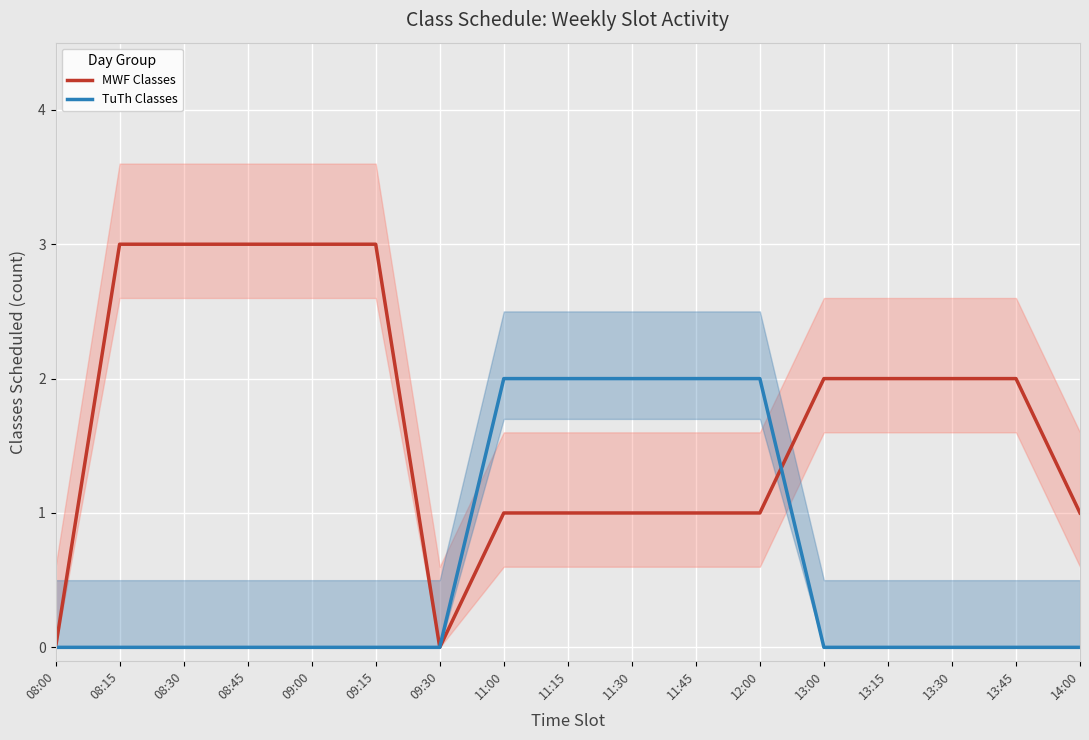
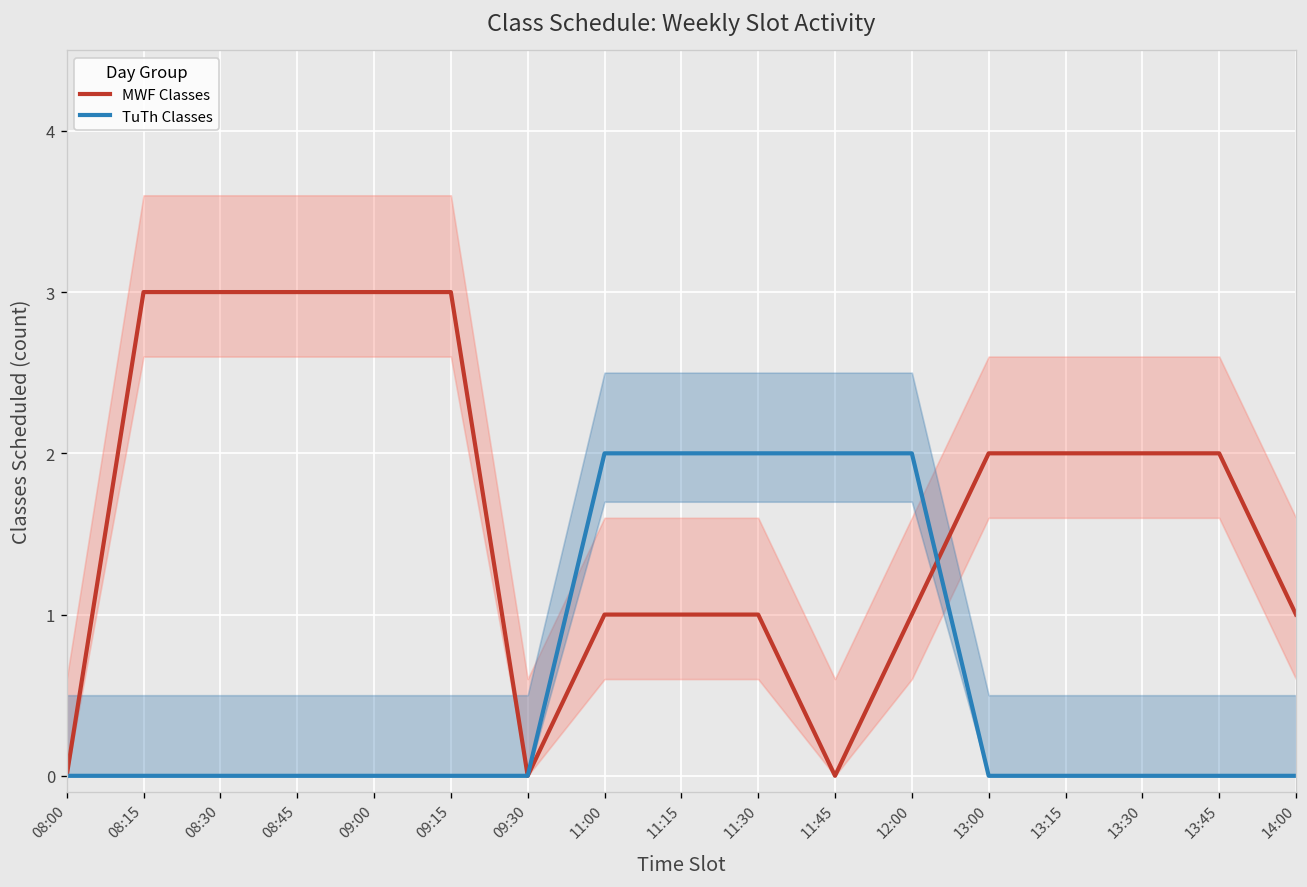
MWF Classes, 11:45: 1 -> 0
